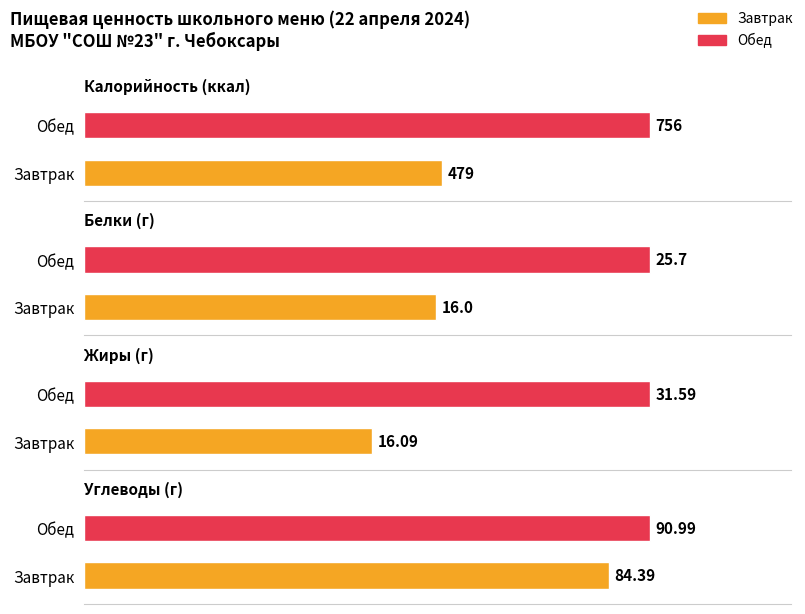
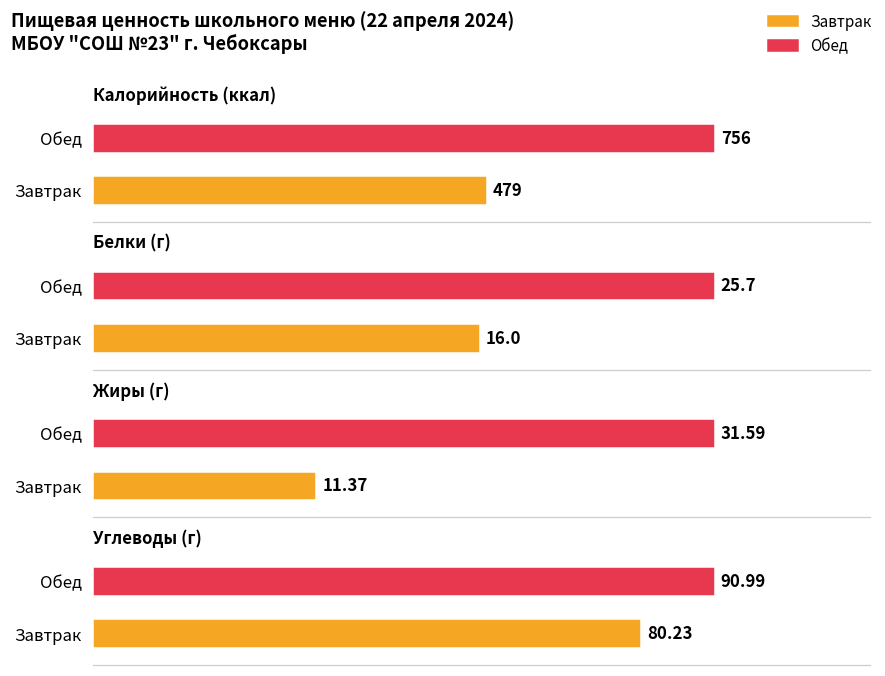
Жиры (г), Завтрак: 16.09 -> 11.37
Углеводы (г), Завтрак: 84.39 -> 80.23
